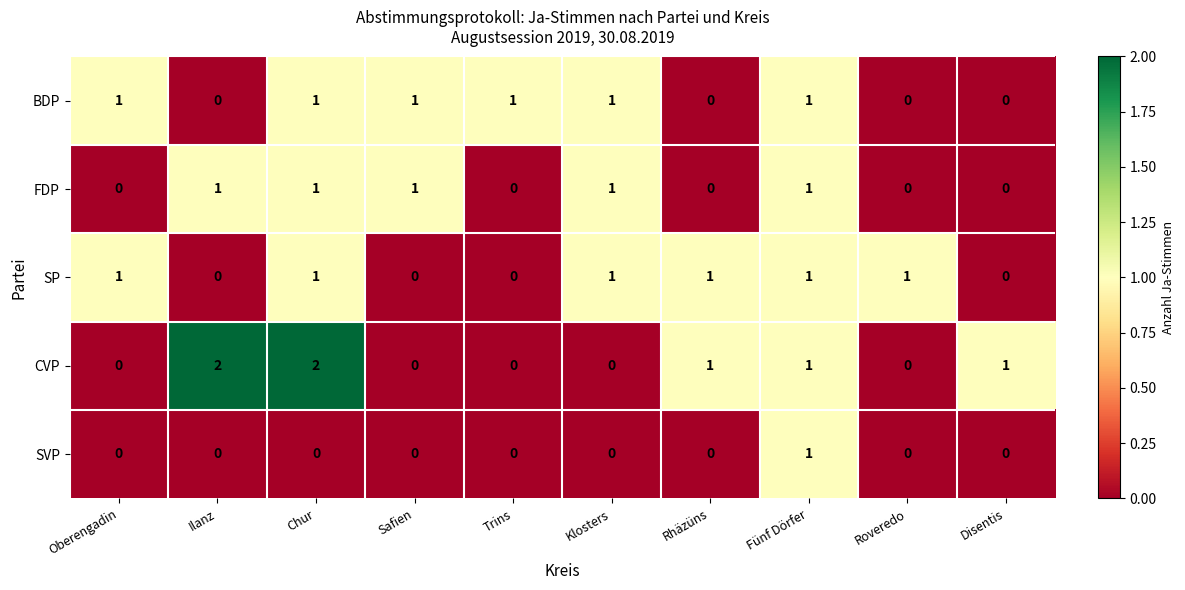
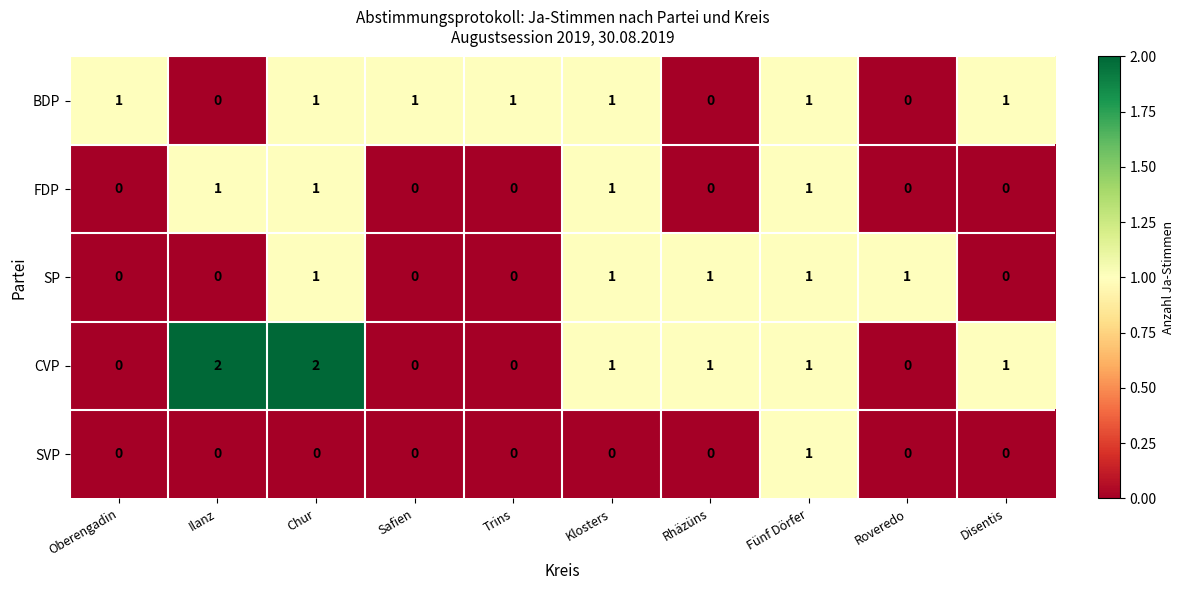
BDP, Disentis: 0 -> 1
FDP, Safien: 1 -> 0
SP, Oberengadin: 1 -> 0
CVP, Klosters: 0 -> 1
